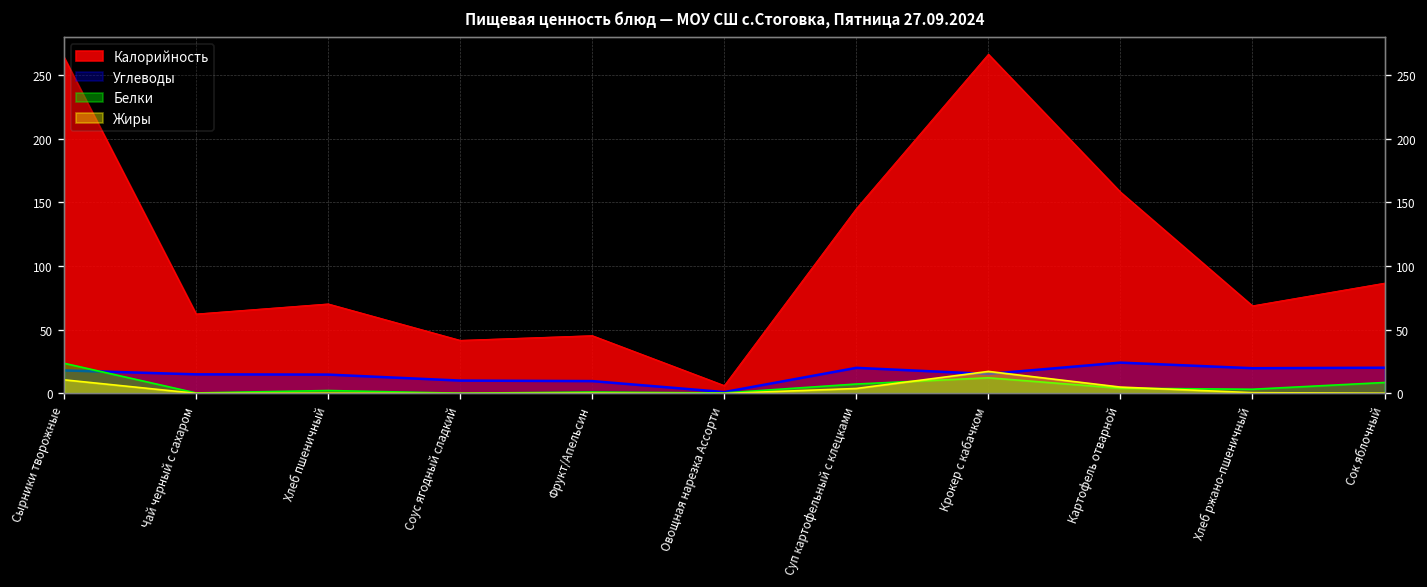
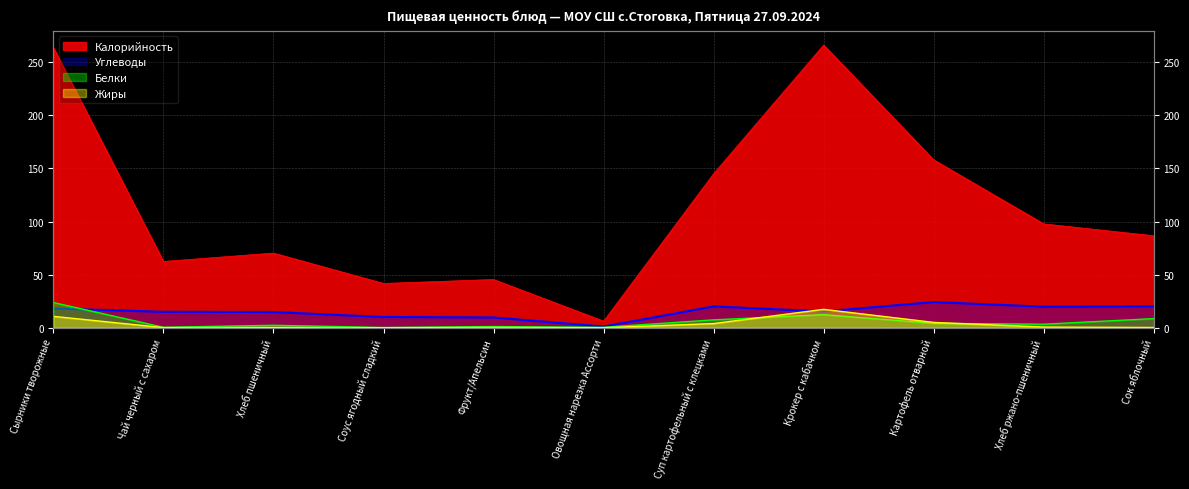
Калорийность, Хлеб ржано-пшеничный: 69 -> 98
